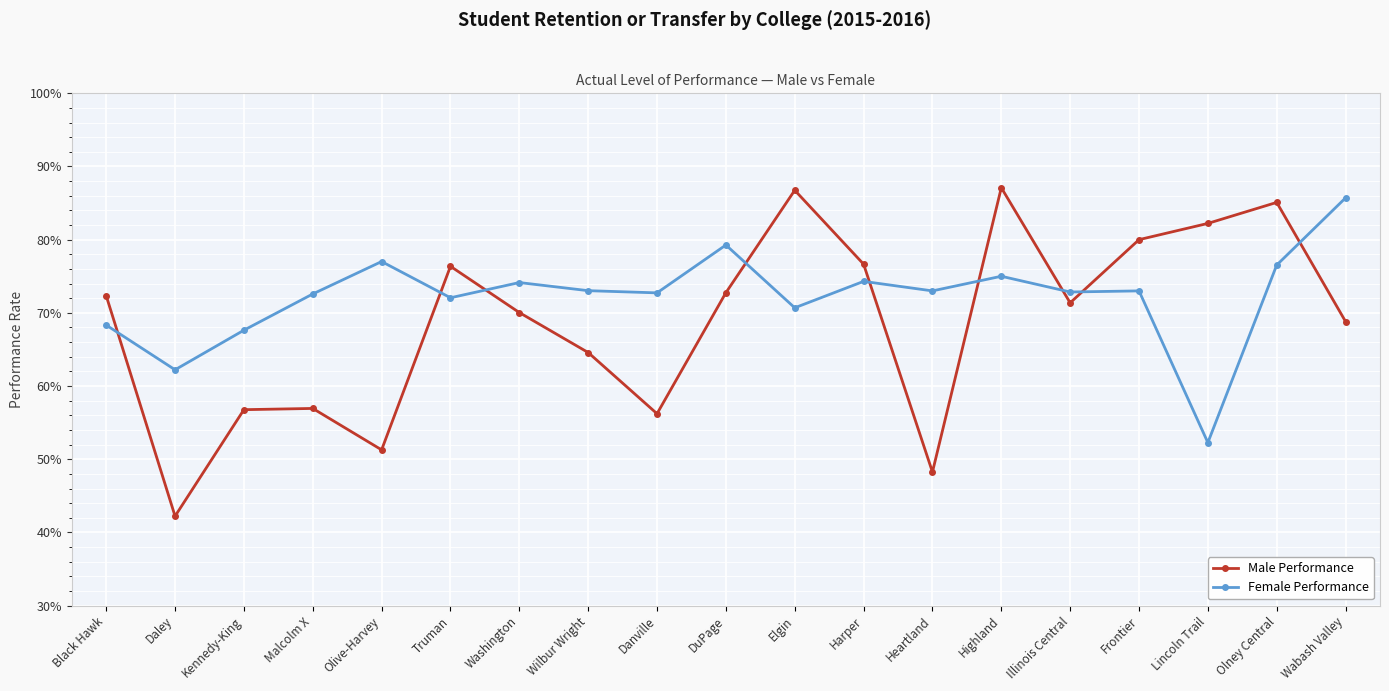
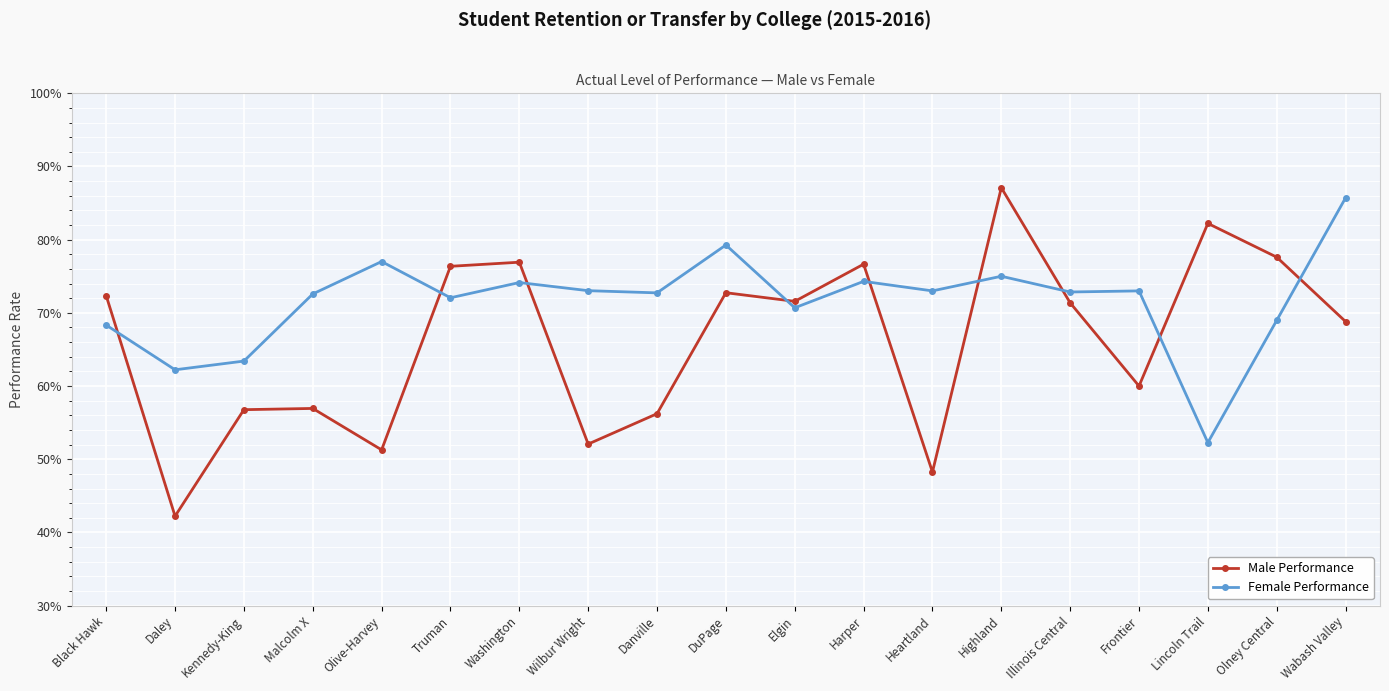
Female Performance, Kennedy-King: 68% -> 63%
Male Performance, Washington: 70% -> 77%
Male Performance, Wilbur Wright: 65% -> 52%
Male Performance, Elgin: 87% -> 72%
Male Performance, Frontier: 80% -> 60%
Male Performance, Olney Central: 85% -> 78%
Female Performance, Olney Central: 77% -> 69%
